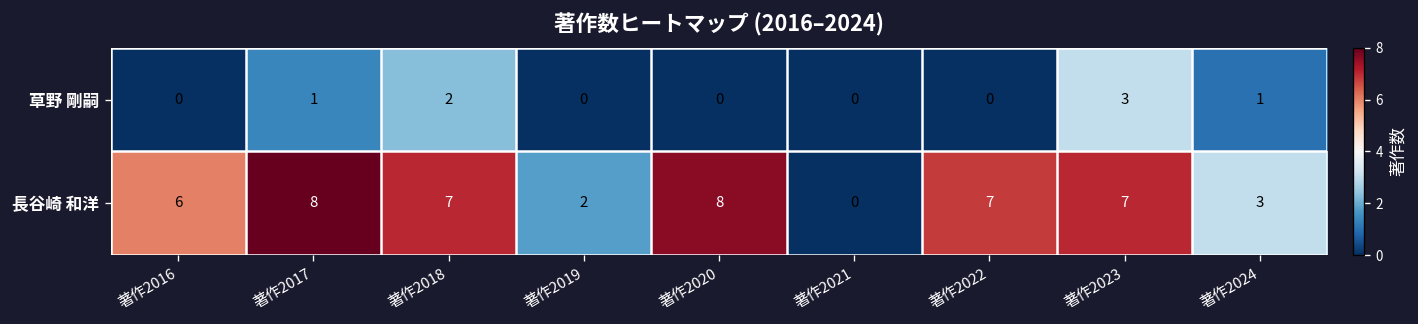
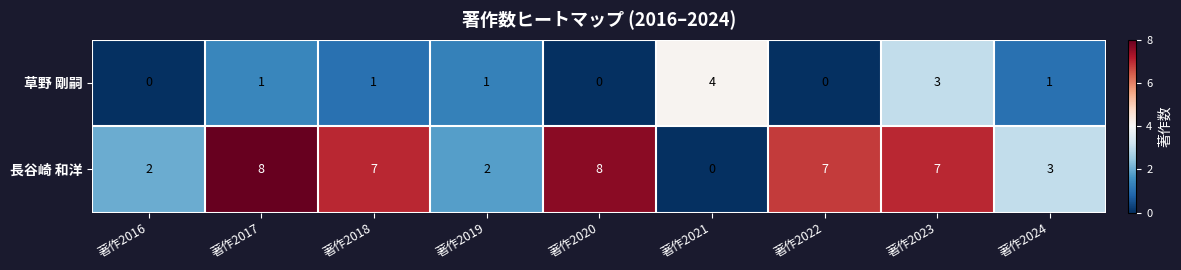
草野 剛嗣, 著作2018: 2 -> 1
草野 剛嗣, 著作2019: 0 -> 1
草野 剛嗣, 著作2021: 0 -> 4
長谷崎 和洋, 著作2016: 6 -> 2
